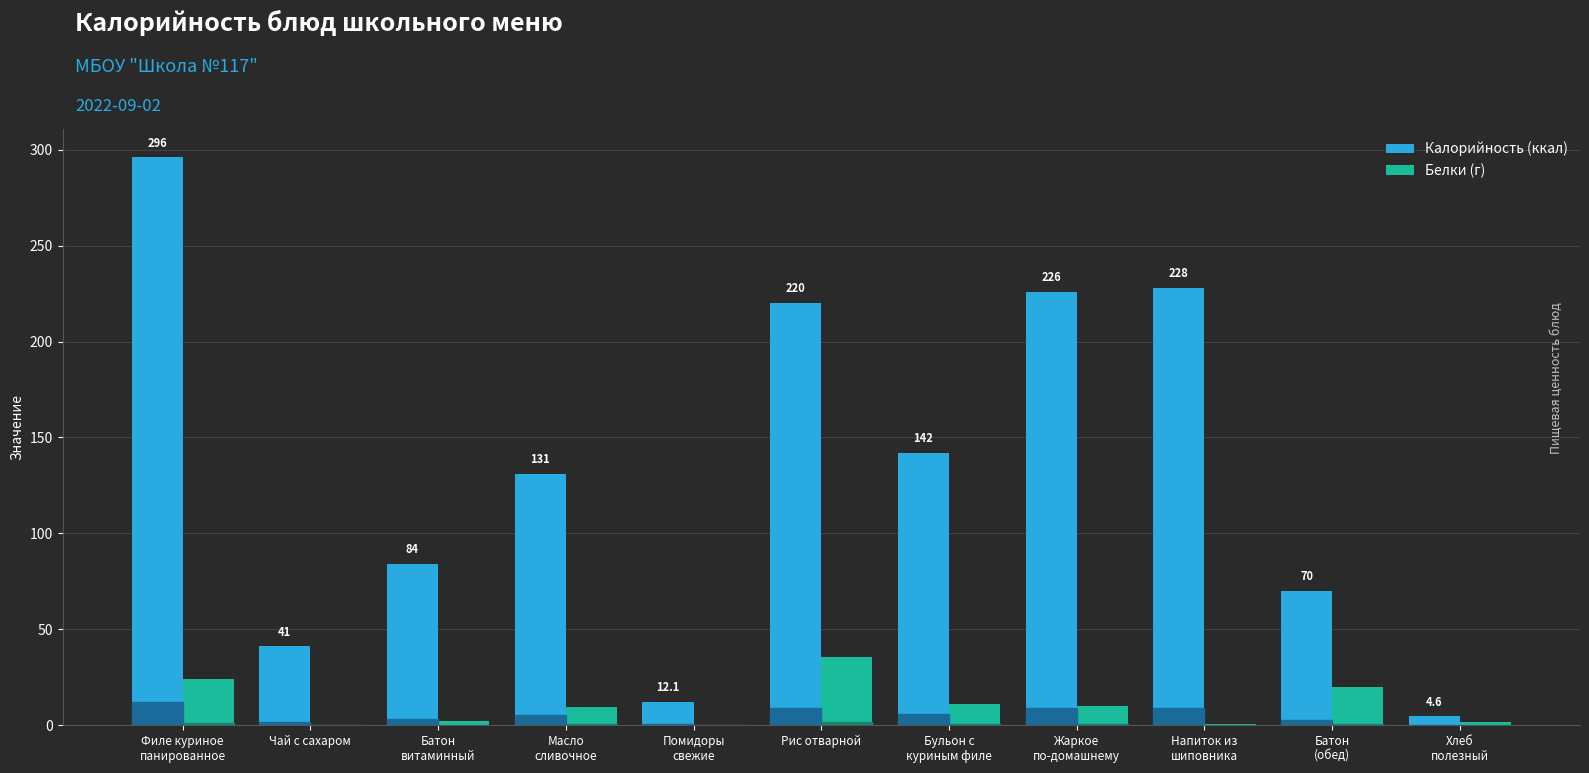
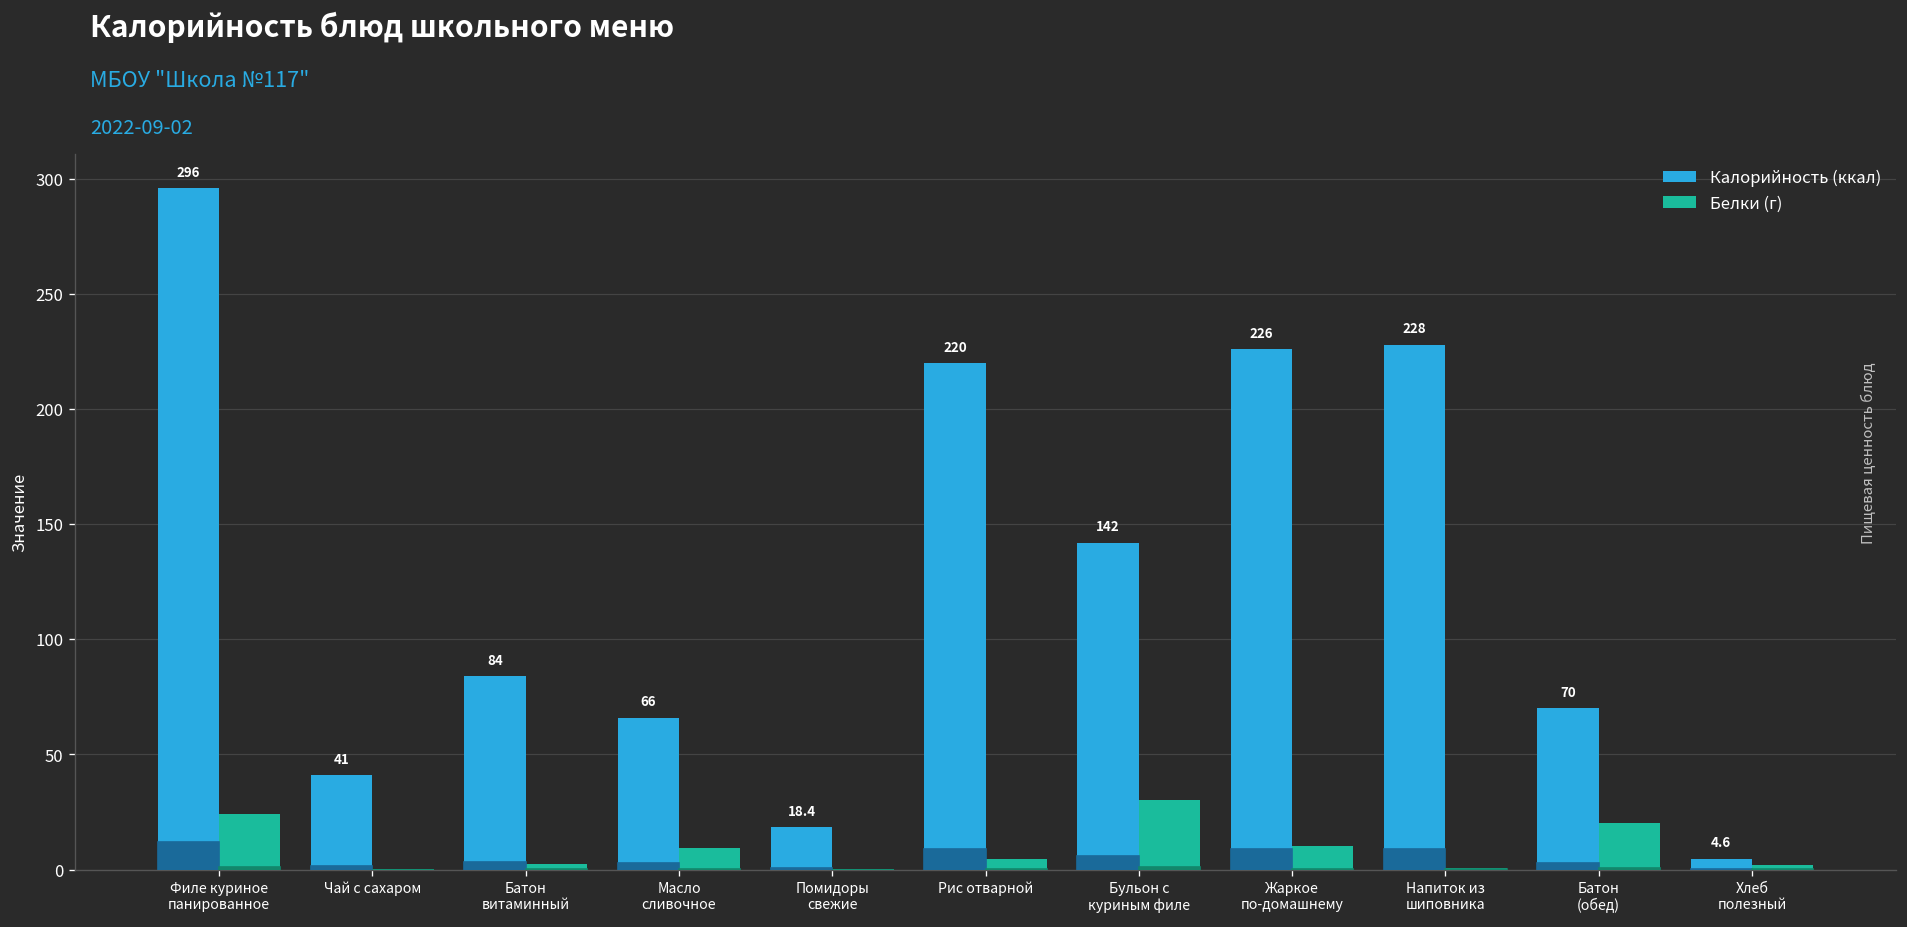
Калорийность (ккал), Масло сливочное: 131 -> 66
Калорийность (ккал), Помидоры свежие: 12.1 -> 18.4
Белки (г), Рис отварной: 36 -> 4
Белки (г), Бульон с куриным филе: 11 -> 30
